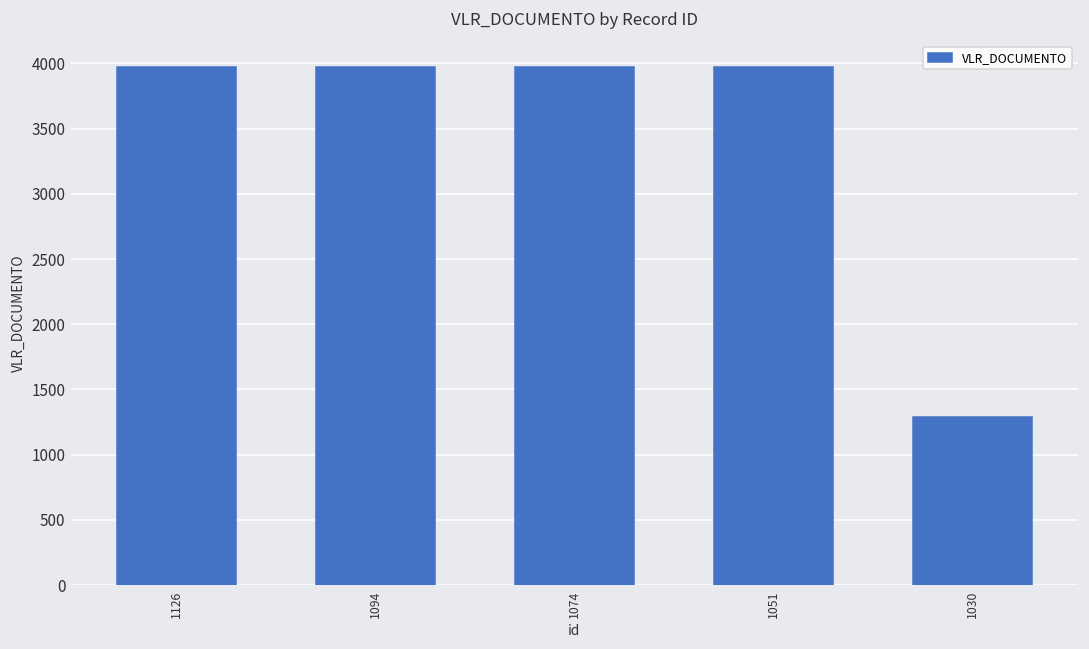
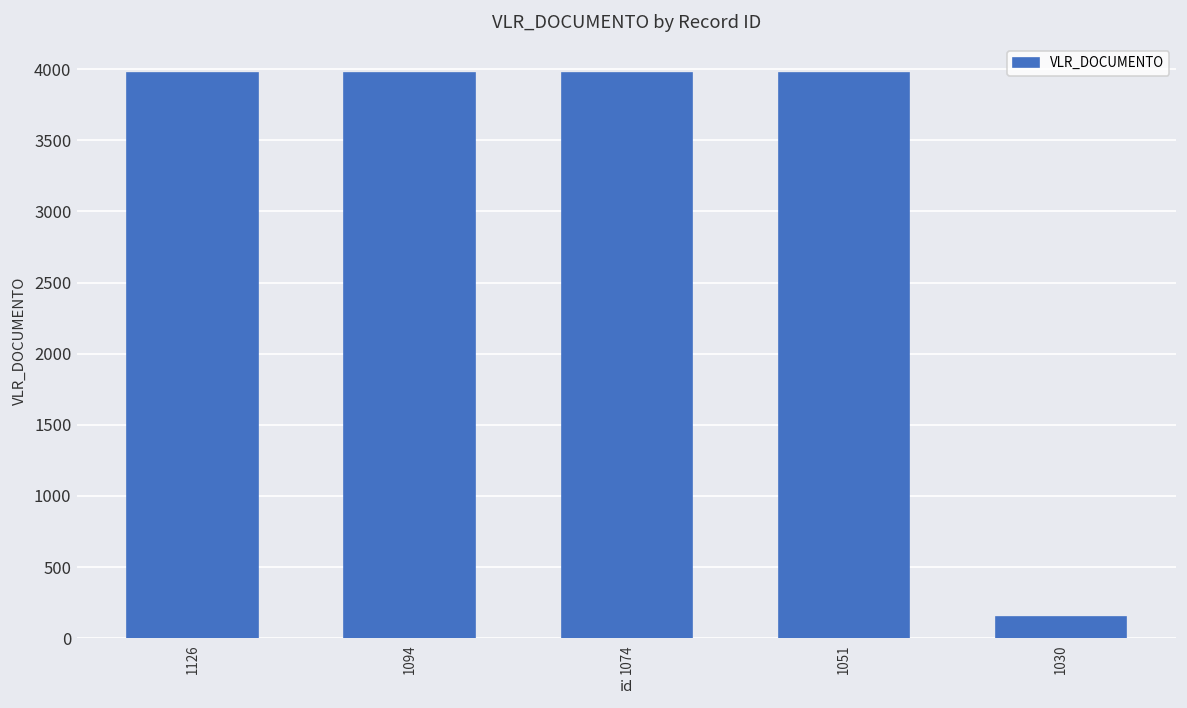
1030: 1290 -> 150
